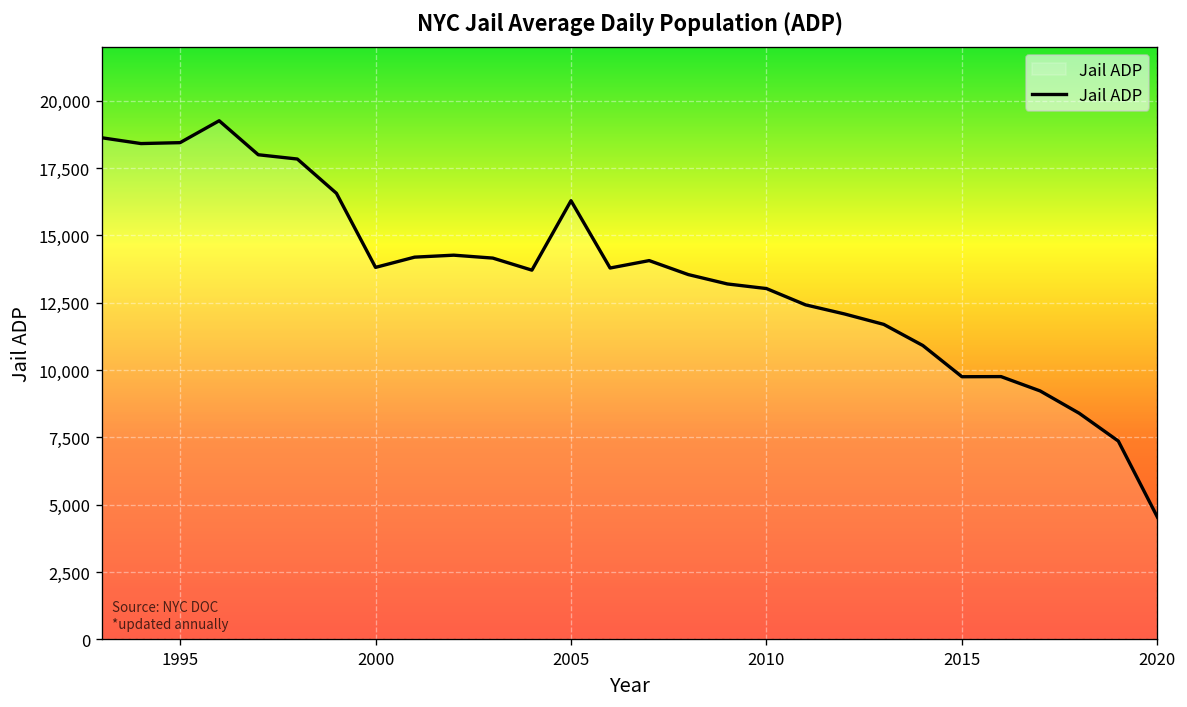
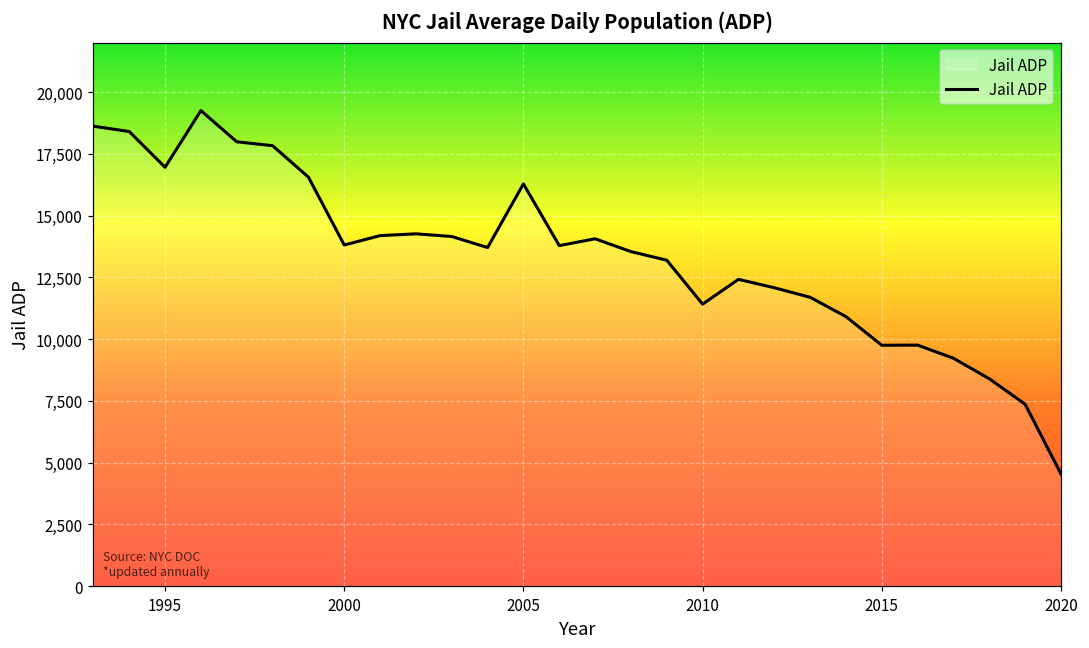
1995: 18,400 -> 17,000
2010: 13,000 -> 11,400
